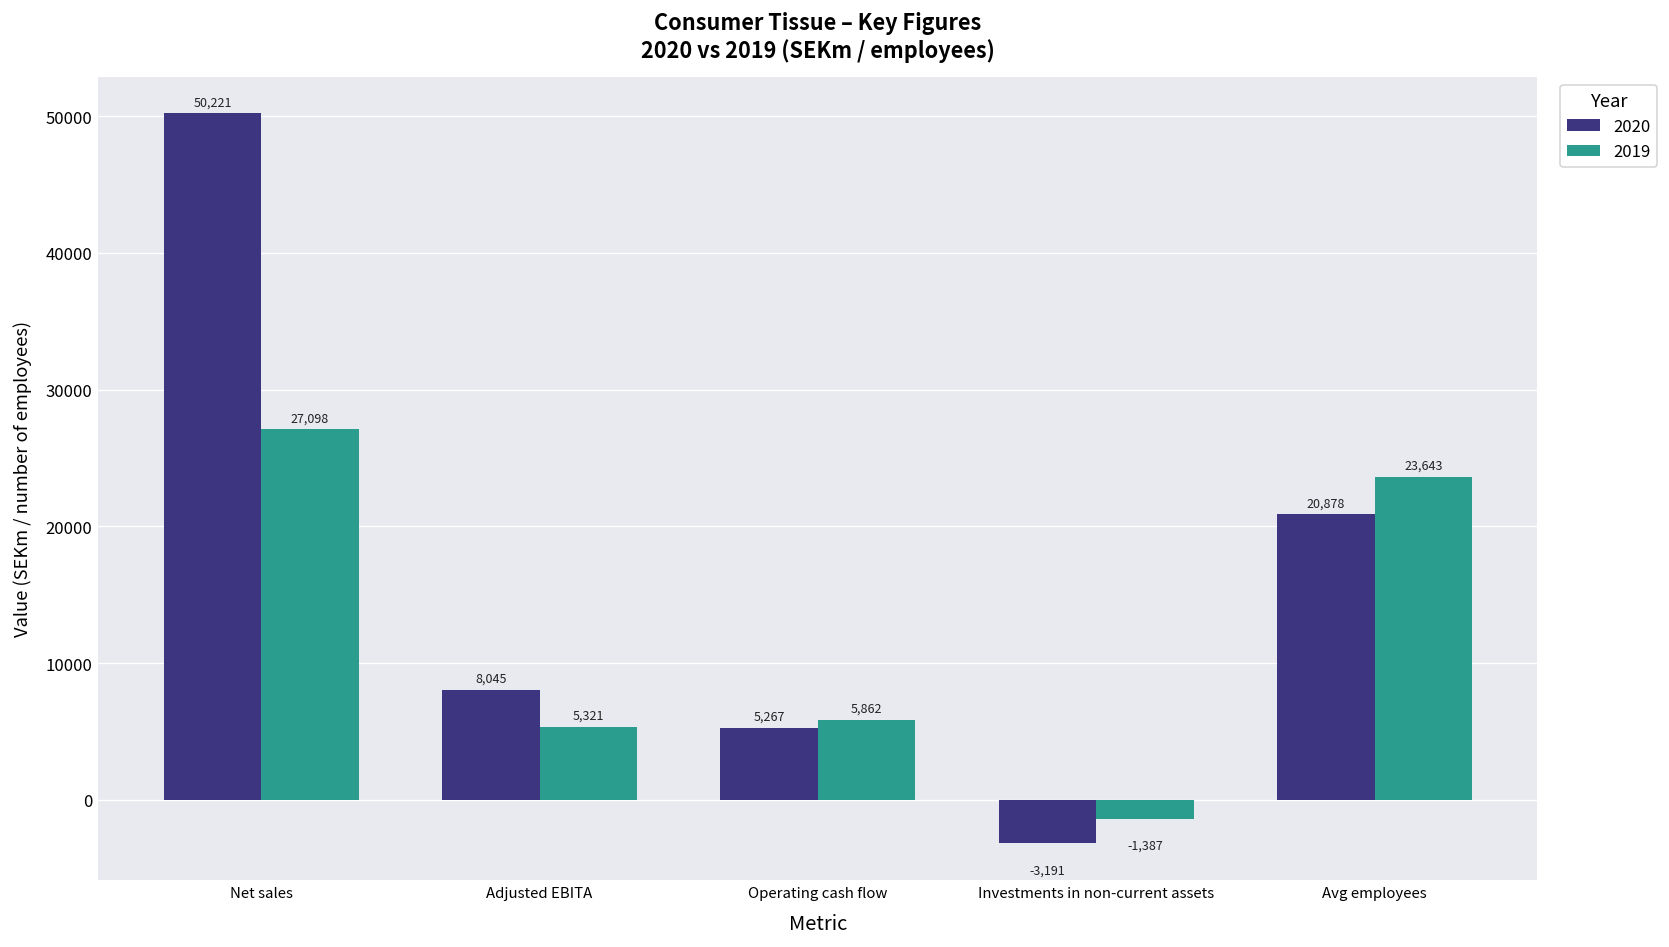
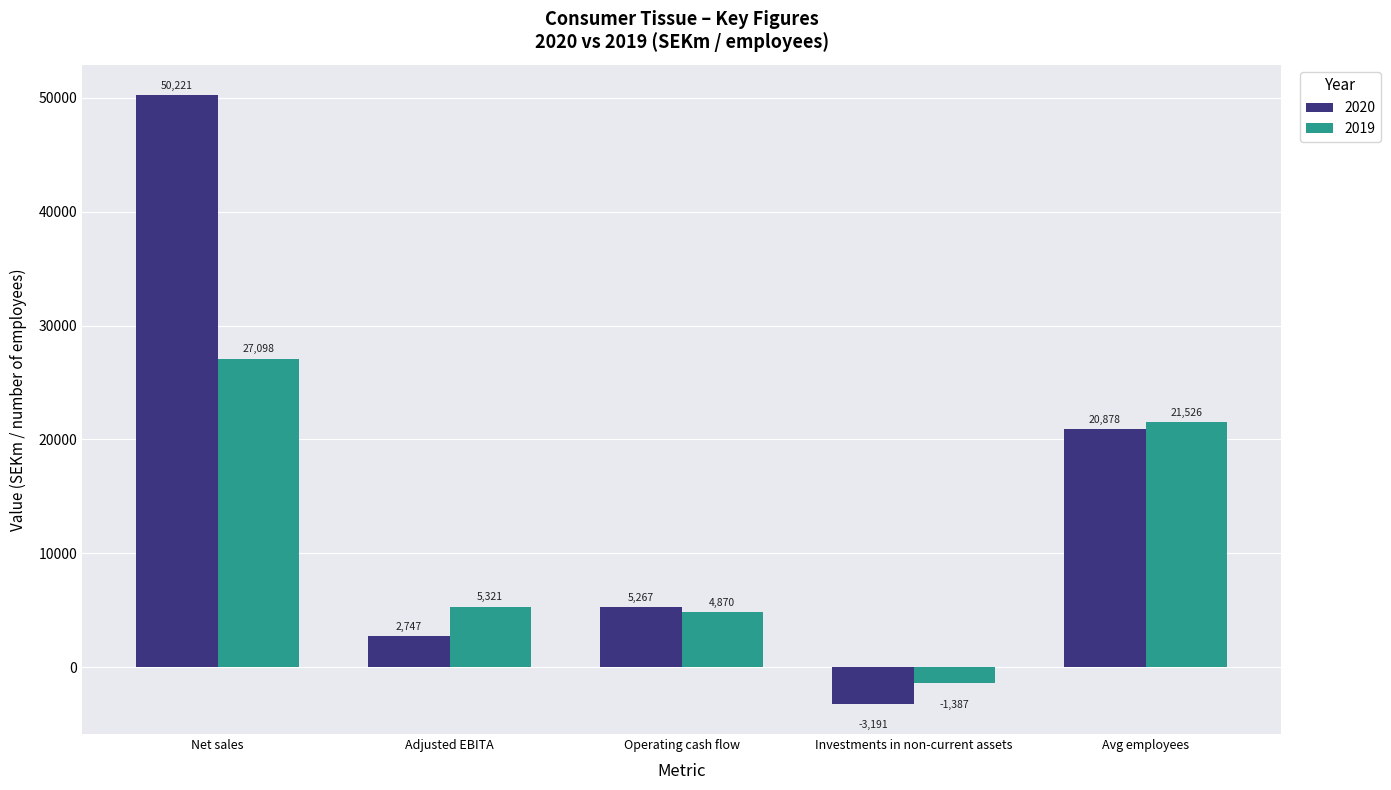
2020, Adjusted EBITA: 8,045 -> 2,747
2019, Operating cash flow: 5,862 -> 4,870
2019, Avg employees: 23,643 -> 21,526
